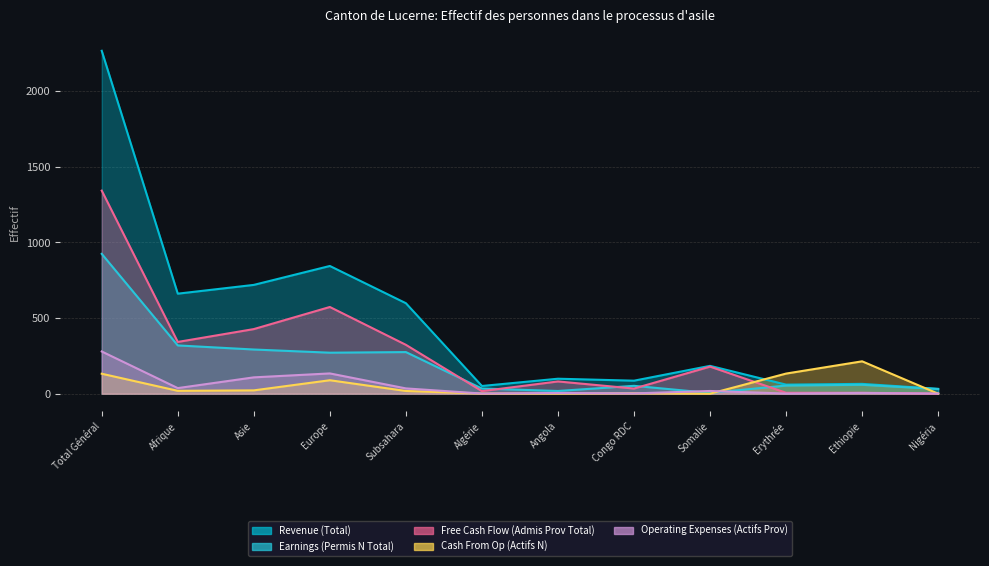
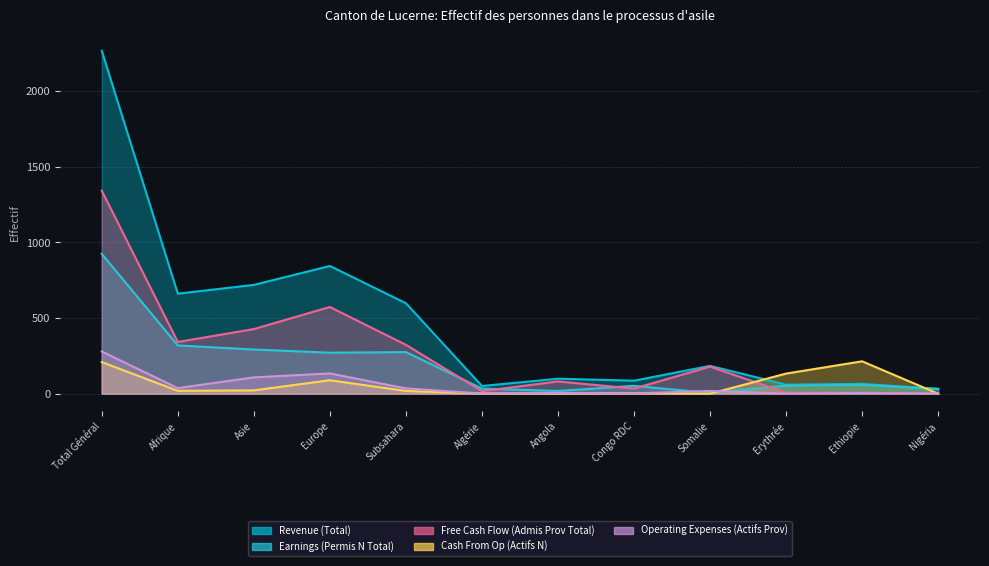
Cash From Op (Actifs N), Total Général: 130 -> 210
